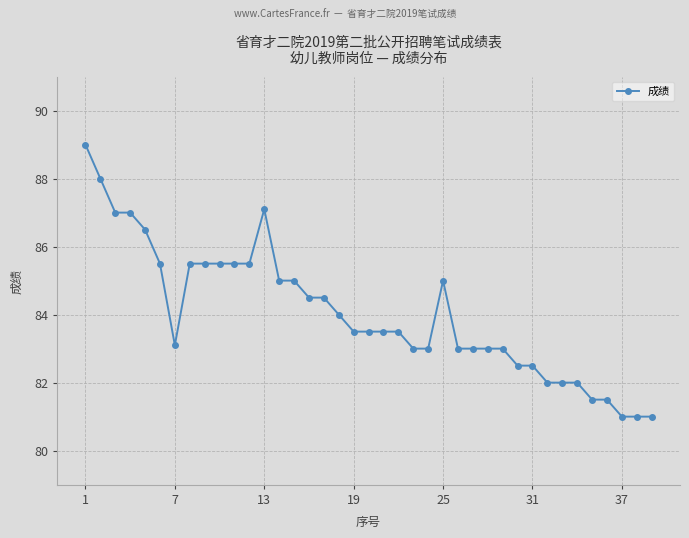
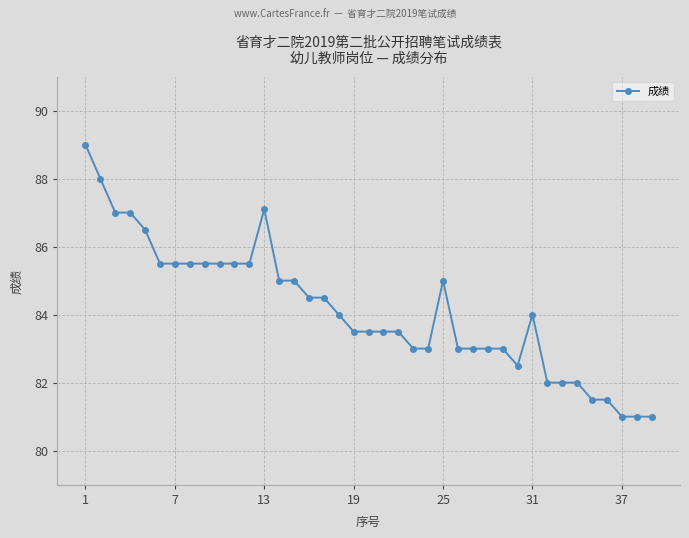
7: 83.1 -> 85.5
31: 82.5 -> 84.0
